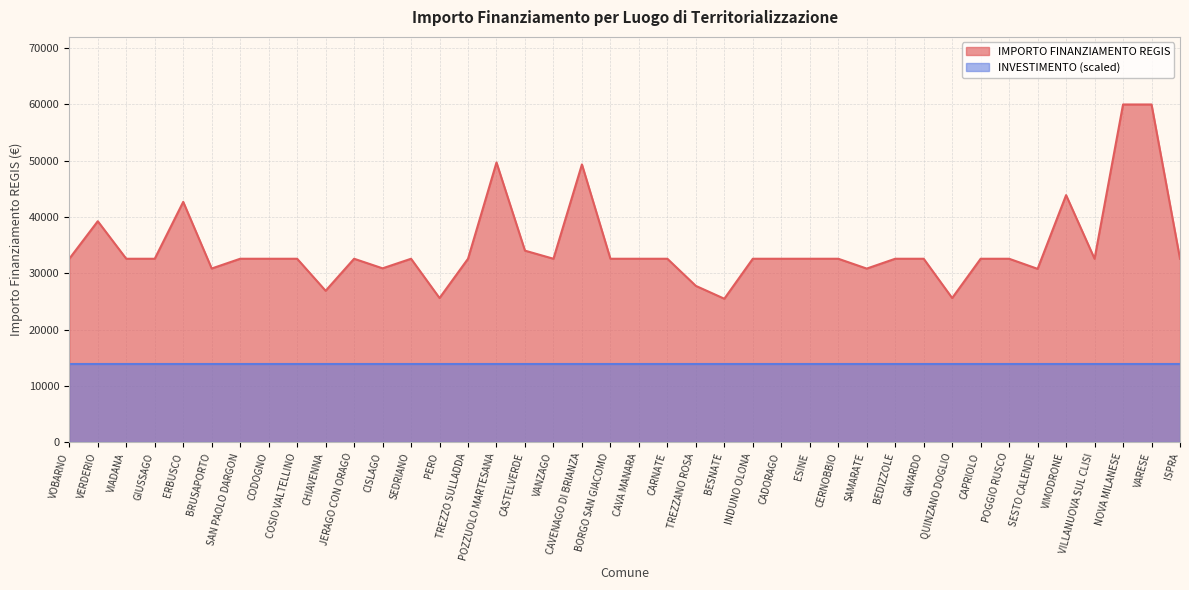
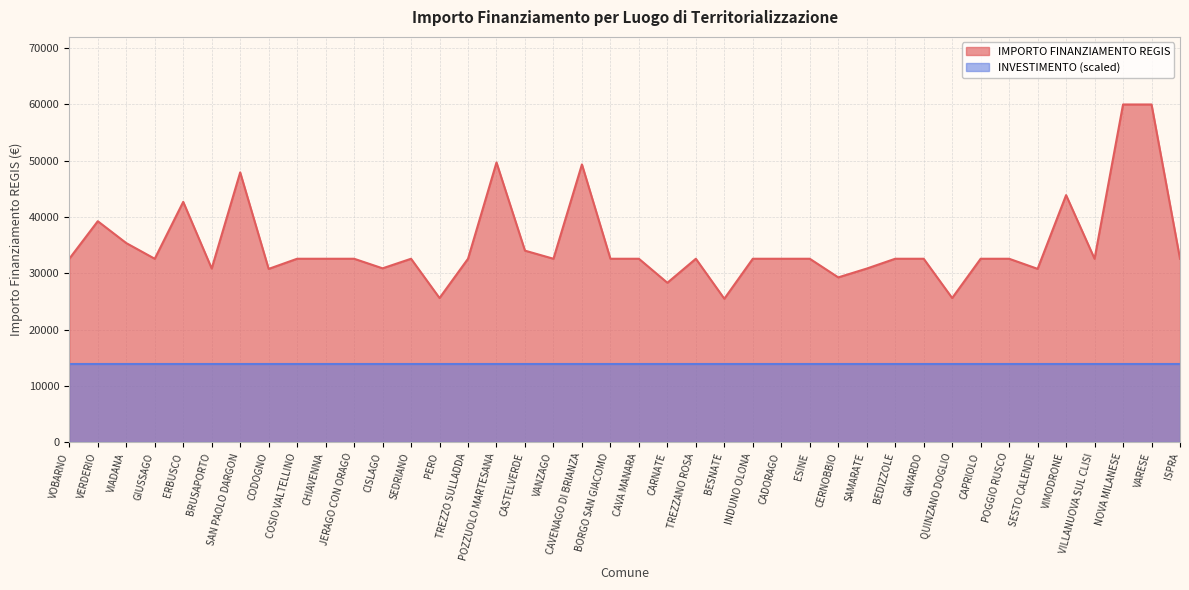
IMPORTO FINANZIAMENTO REGIS, VIADANA: 33000 -> 35000
IMPORTO FINANZIAMENTO REGIS, SAN PAOLO DARGON: 33000 -> 48000
IMPORTO FINANZIAMENTO REGIS, CODOGNO: 33000 -> 31000
IMPORTO FINANZIAMENTO REGIS, CHIAVENNA: 27000 -> 33000
IMPORTO FINANZIAMENTO REGIS, CARNATE: 33000 -> 28000
IMPORTO FINANZIAMENTO REGIS, TREZZANO ROSA: 28000 -> 33000
IMPORTO FINANZIAMENTO REGIS, CERNOBBIO: 33000 -> 29000
